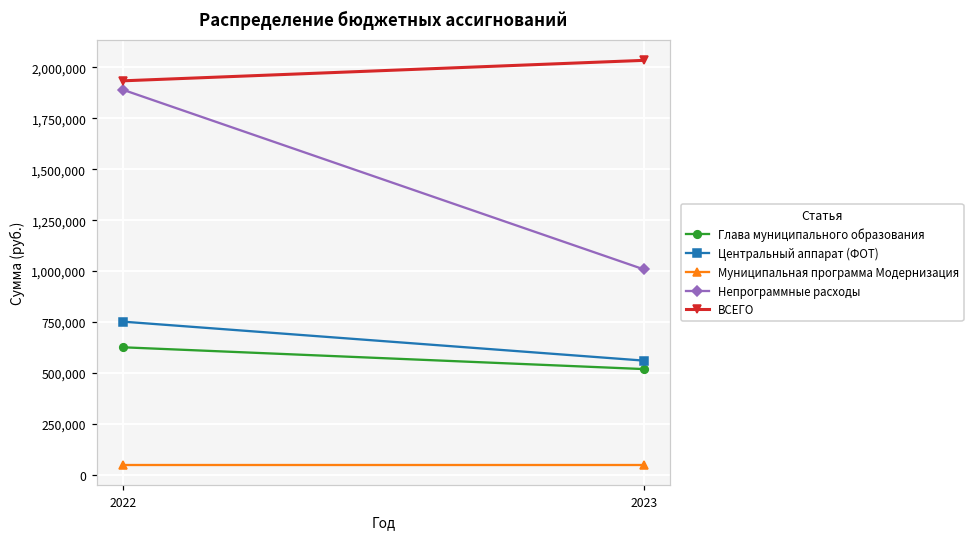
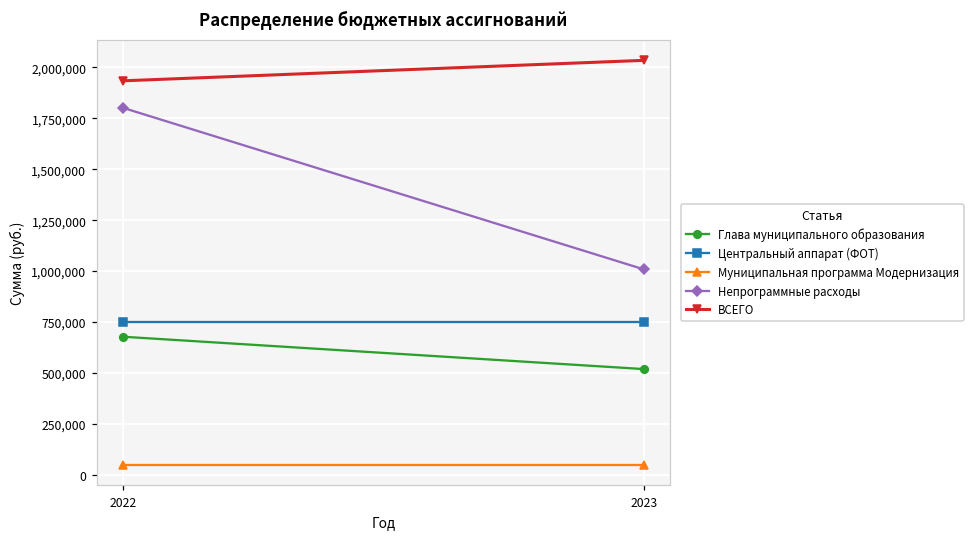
Глава муниципального образования, 2022: 630,000 -> 680,000
Непрограммные расходы, 2022: 1,890,000 -> 1,800,000
Центральный аппарат (ФОТ), 2023: 560,000 -> 750,000
